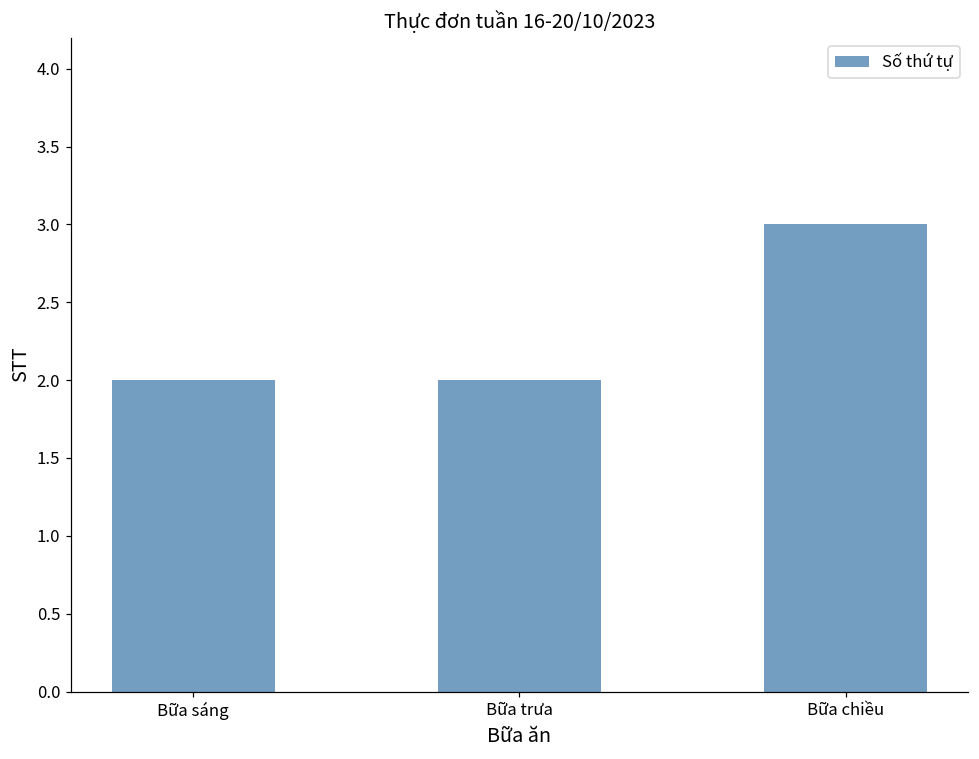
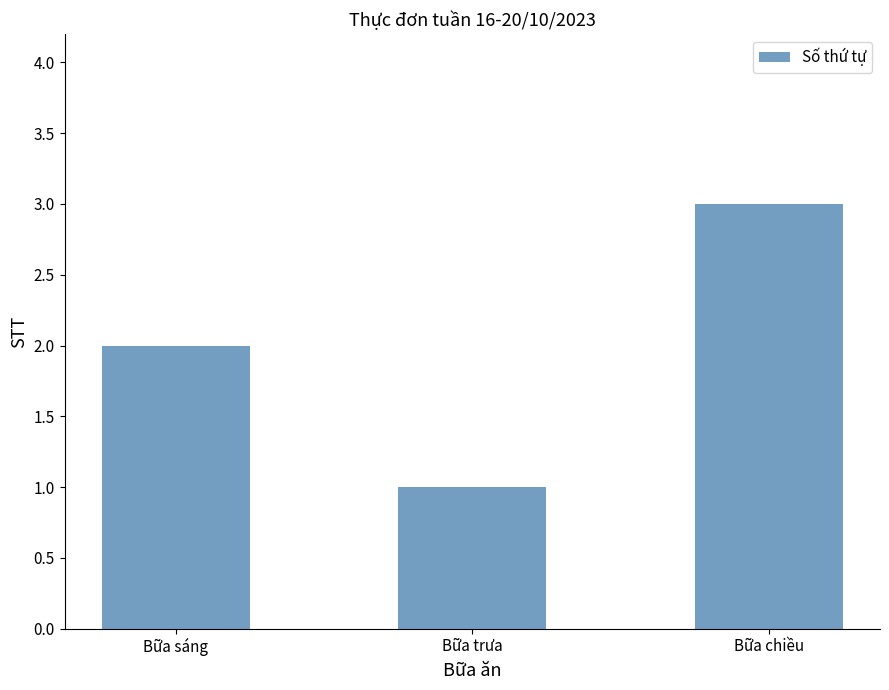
Bữa trưa: 2 -> 1
